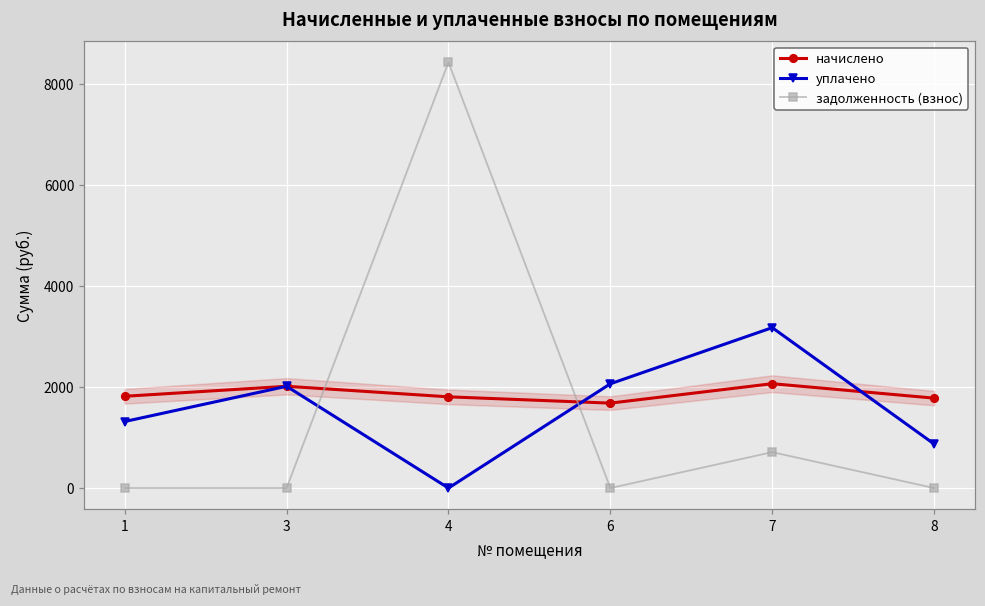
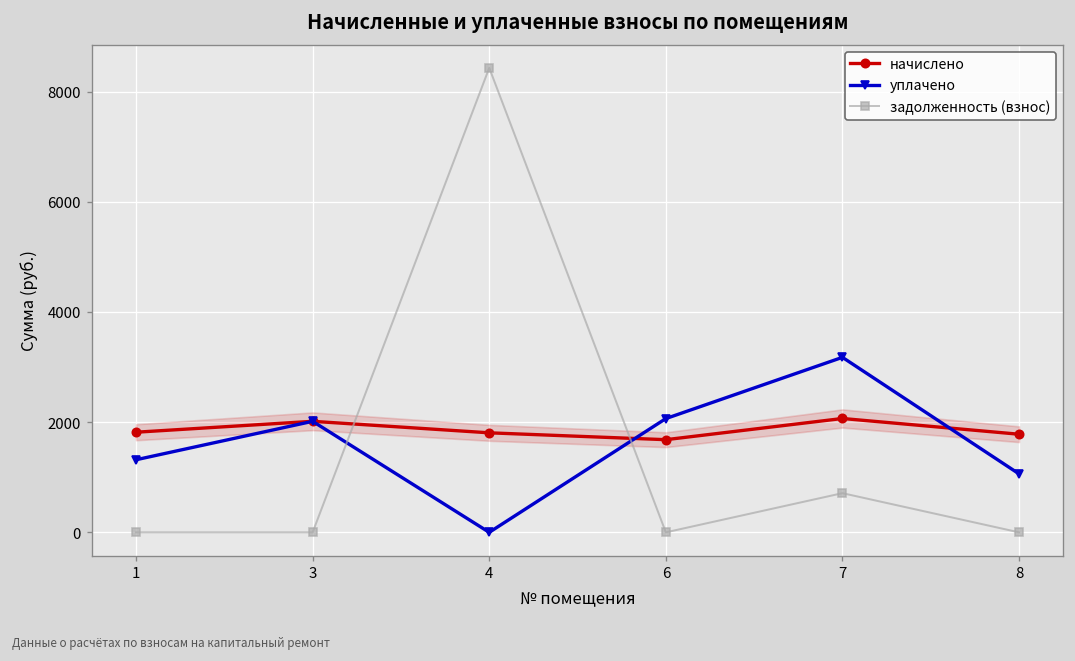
уплачено, 8: 900 -> 1100
